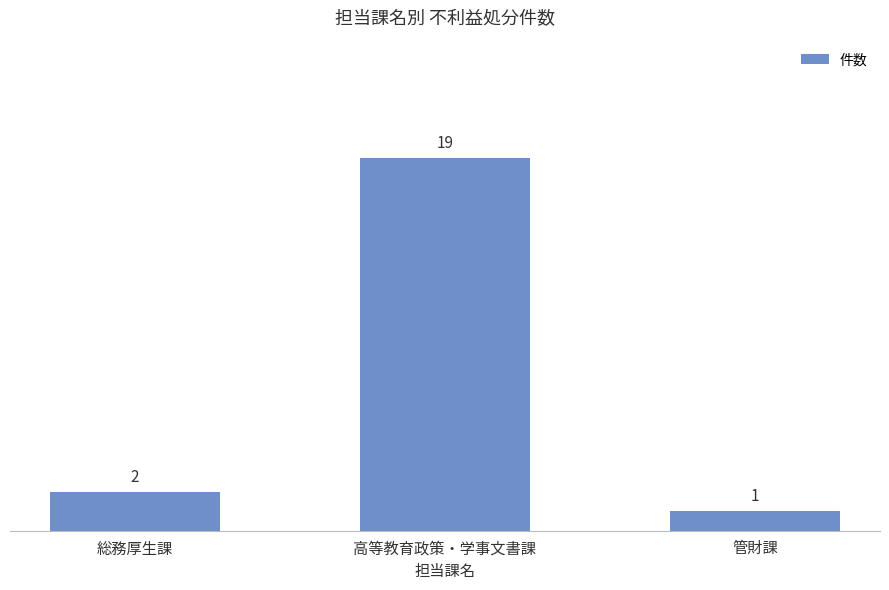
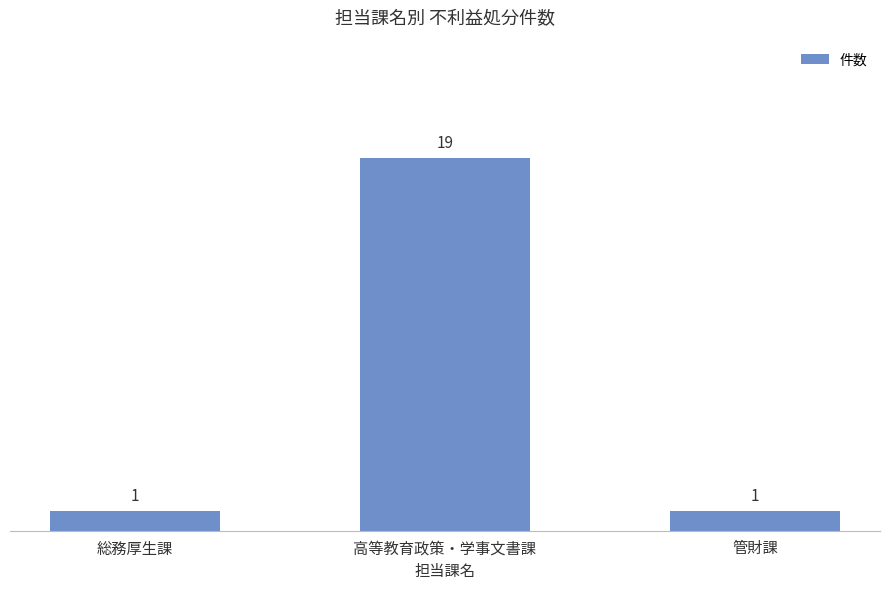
総務厚生課: 2 -> 1
